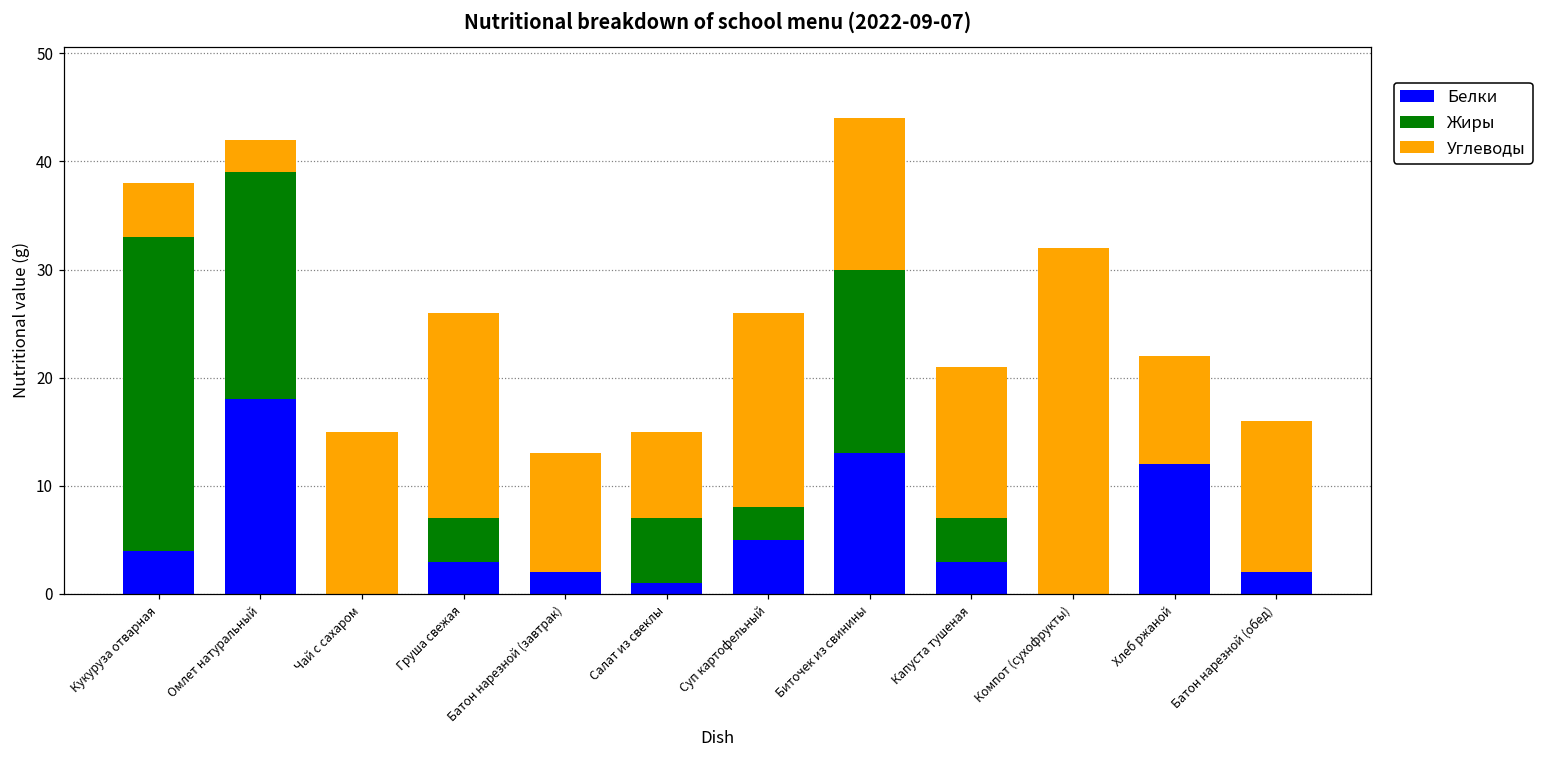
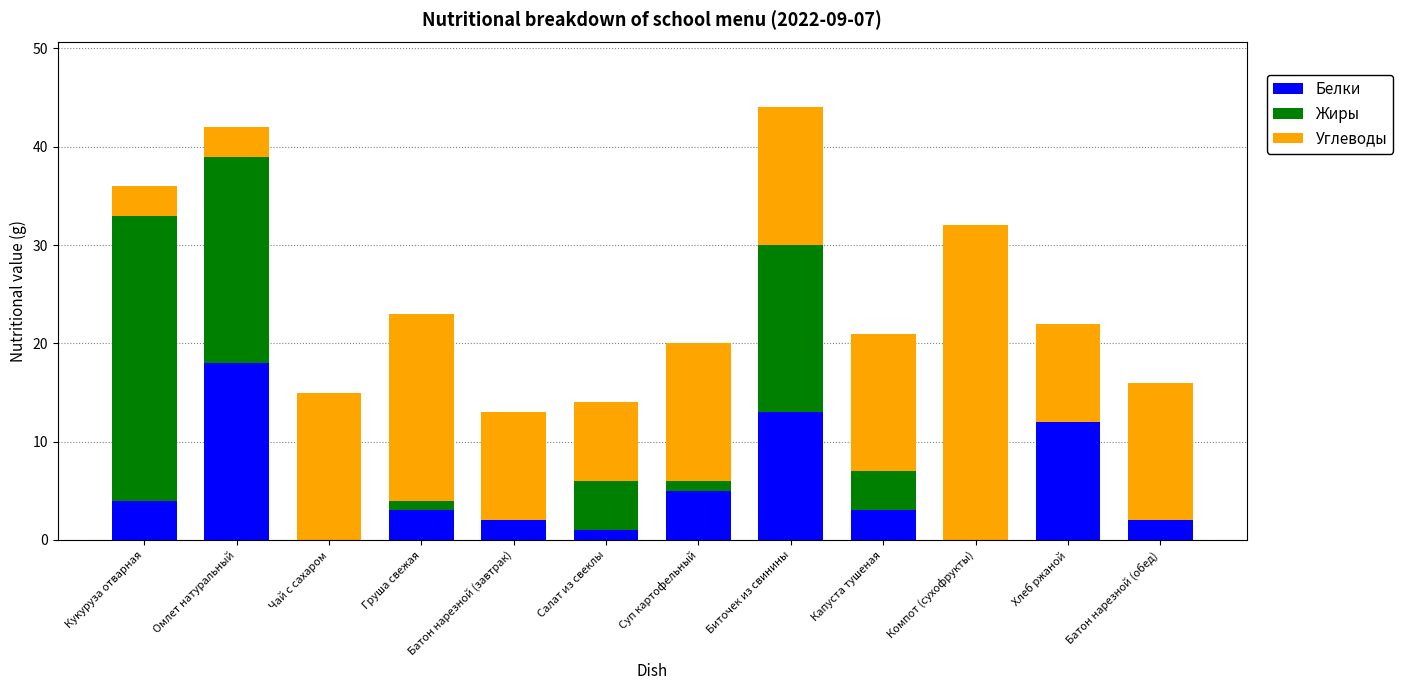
Углеводы, Кукуруза отварная: 5 -> 3
Жиры, Груша свежая: 4 -> 1
Жиры, Салат из свеклы: 6 -> 5
Жиры, Суп картофельный: 3 -> 1
Углеводы, Суп картофельный: 18 -> 14
